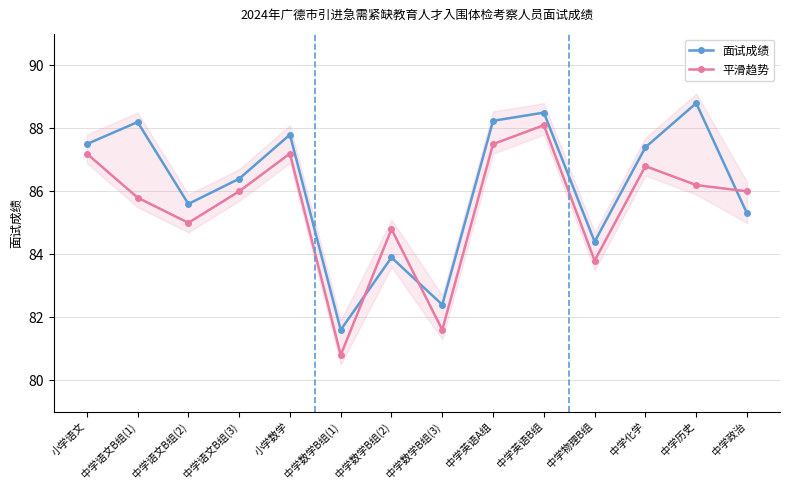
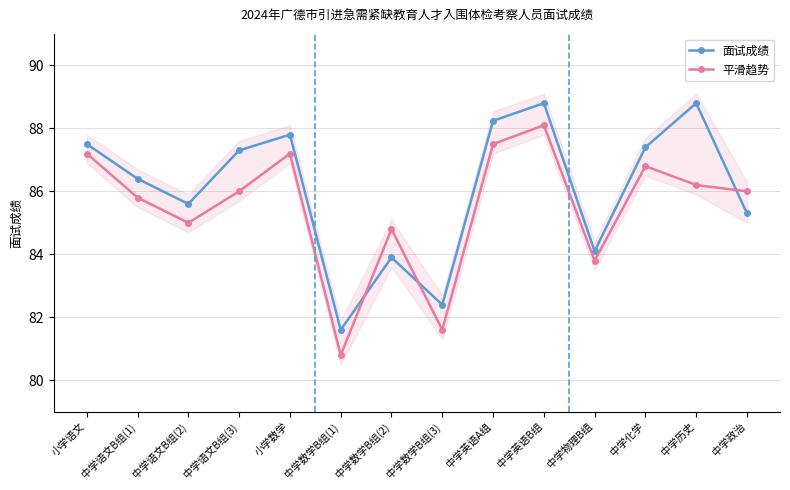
面试成绩, 中学语文B组(1): 88.2 -> 86.4
面试成绩, 中学语文B组(3): 86.4 -> 87.3
面试成绩, 中学英语B组: 88.5 -> 88.8
面试成绩, 中学物理B组: 84.4 -> 84.1
